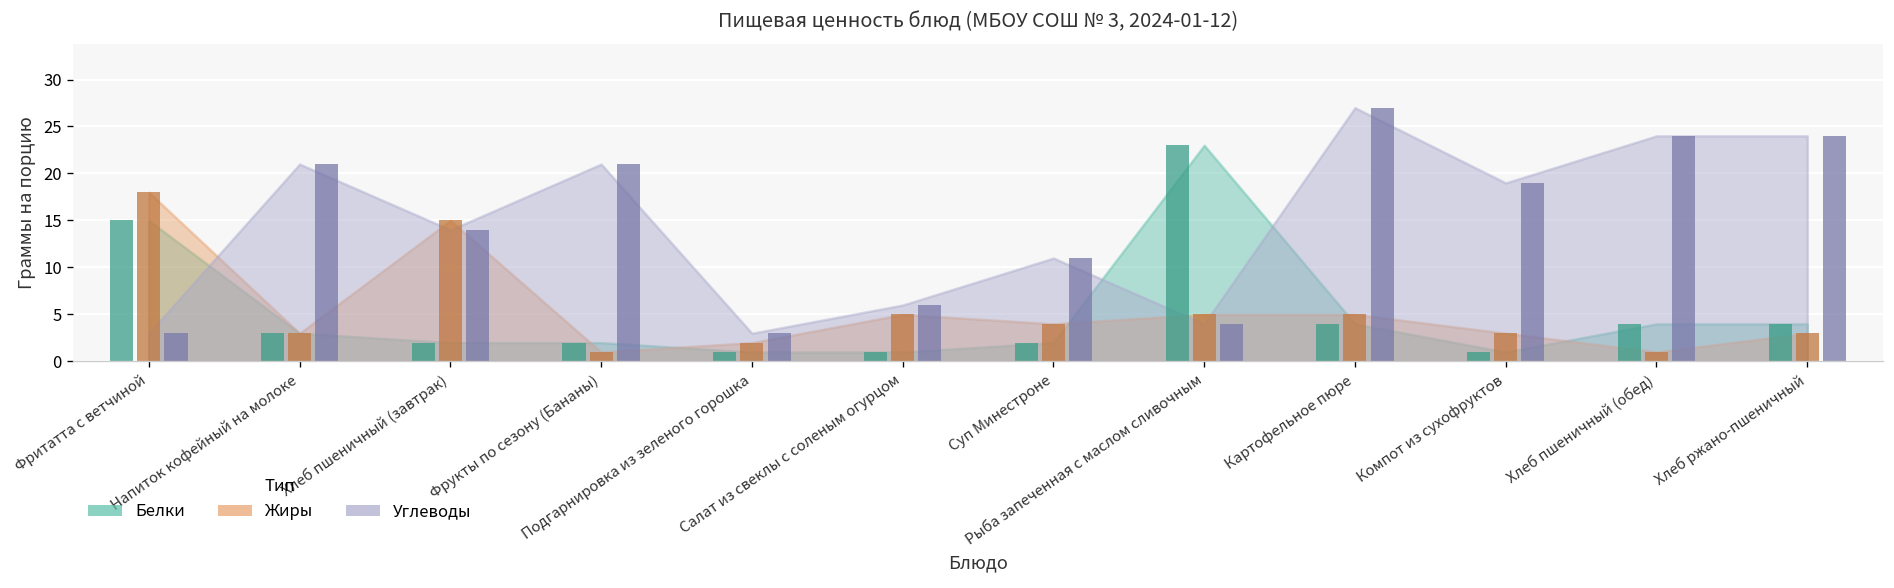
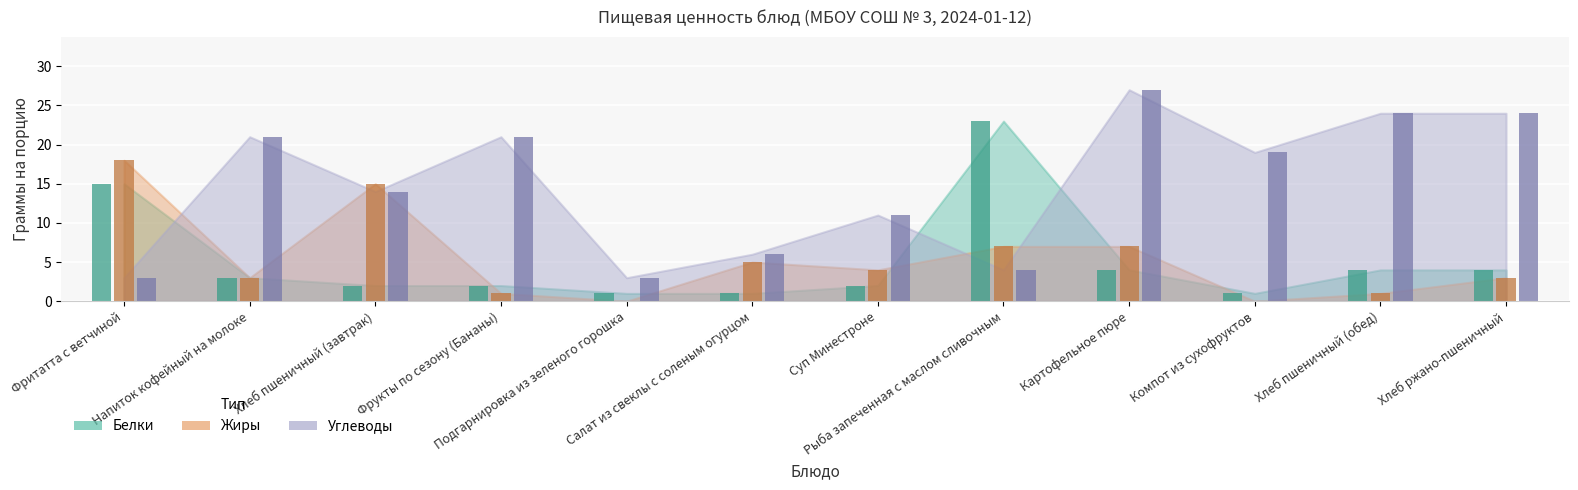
Жиры, Подгарнировка из зеленого горошка: 2 -> 0
Жиры, Рыба запеченная с маслом сливочным: 5 -> 7
Жиры, Картофельное пюре: 5 -> 7
Жиры, Компот из сухофруктов: 3 -> 0
